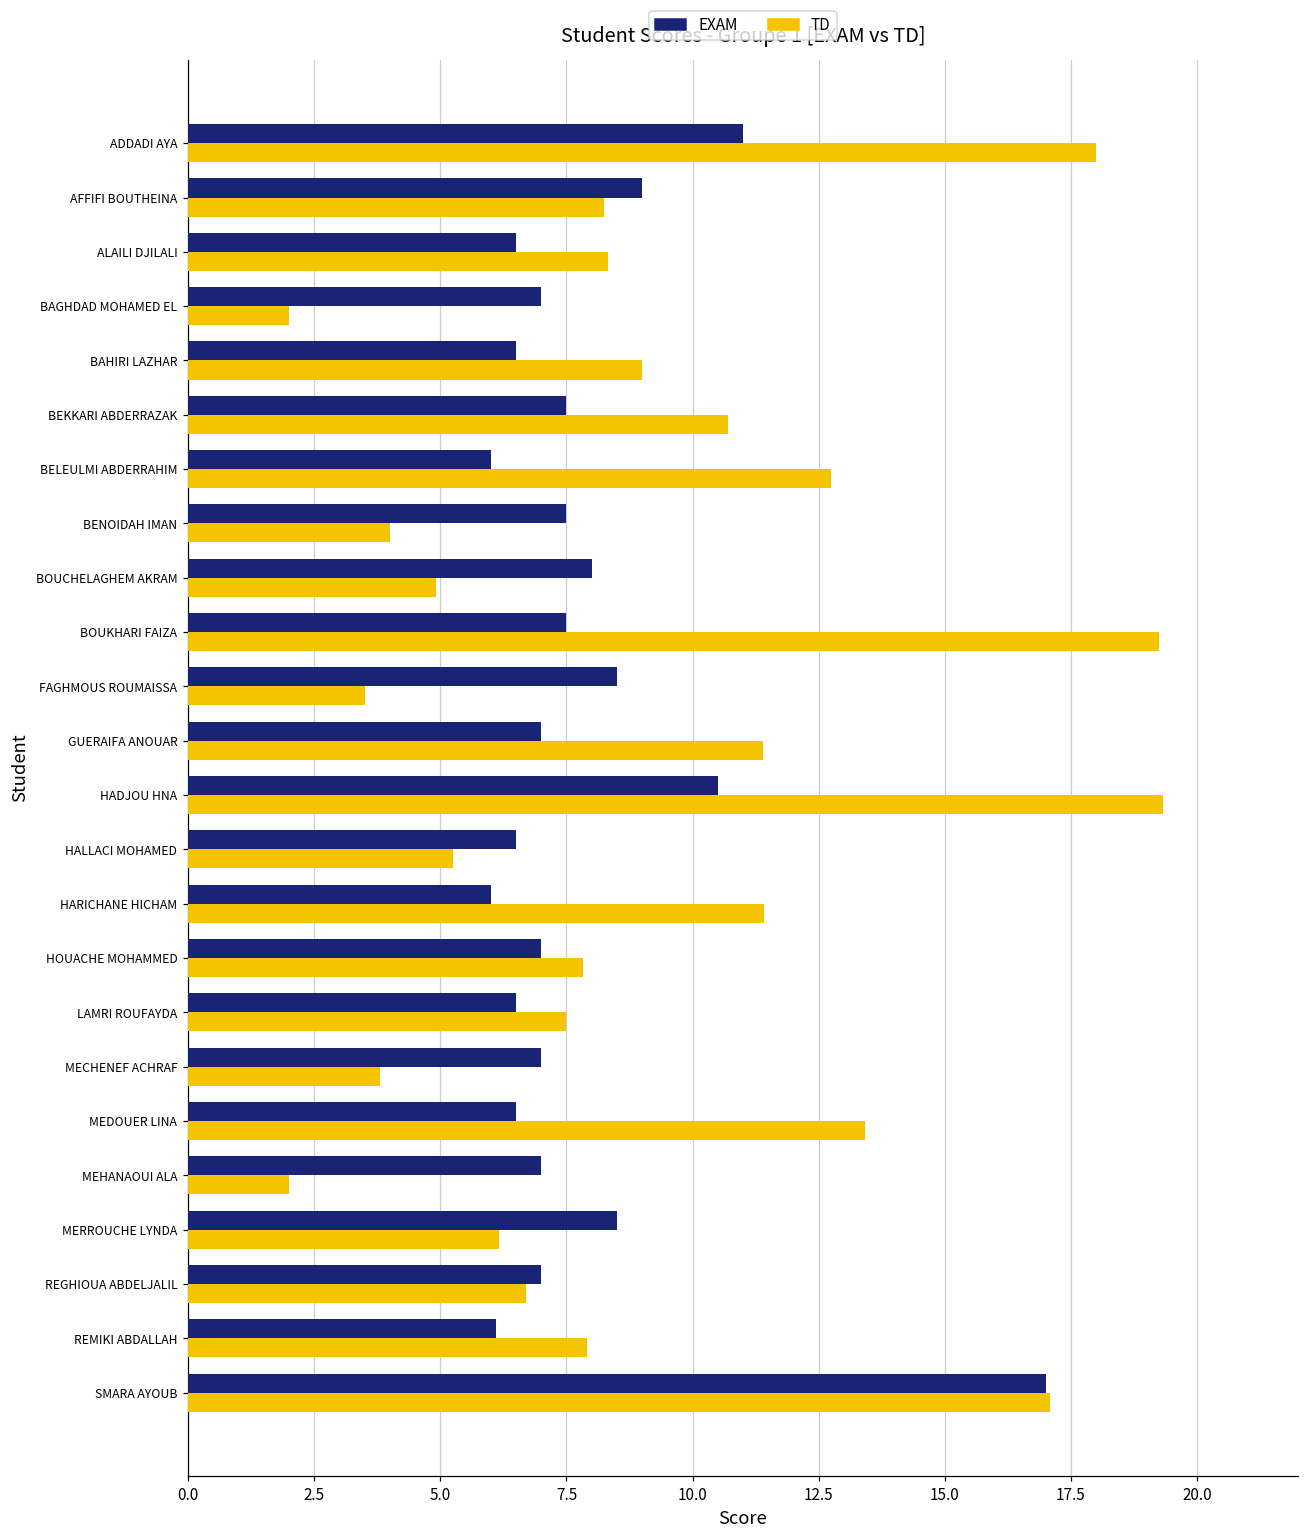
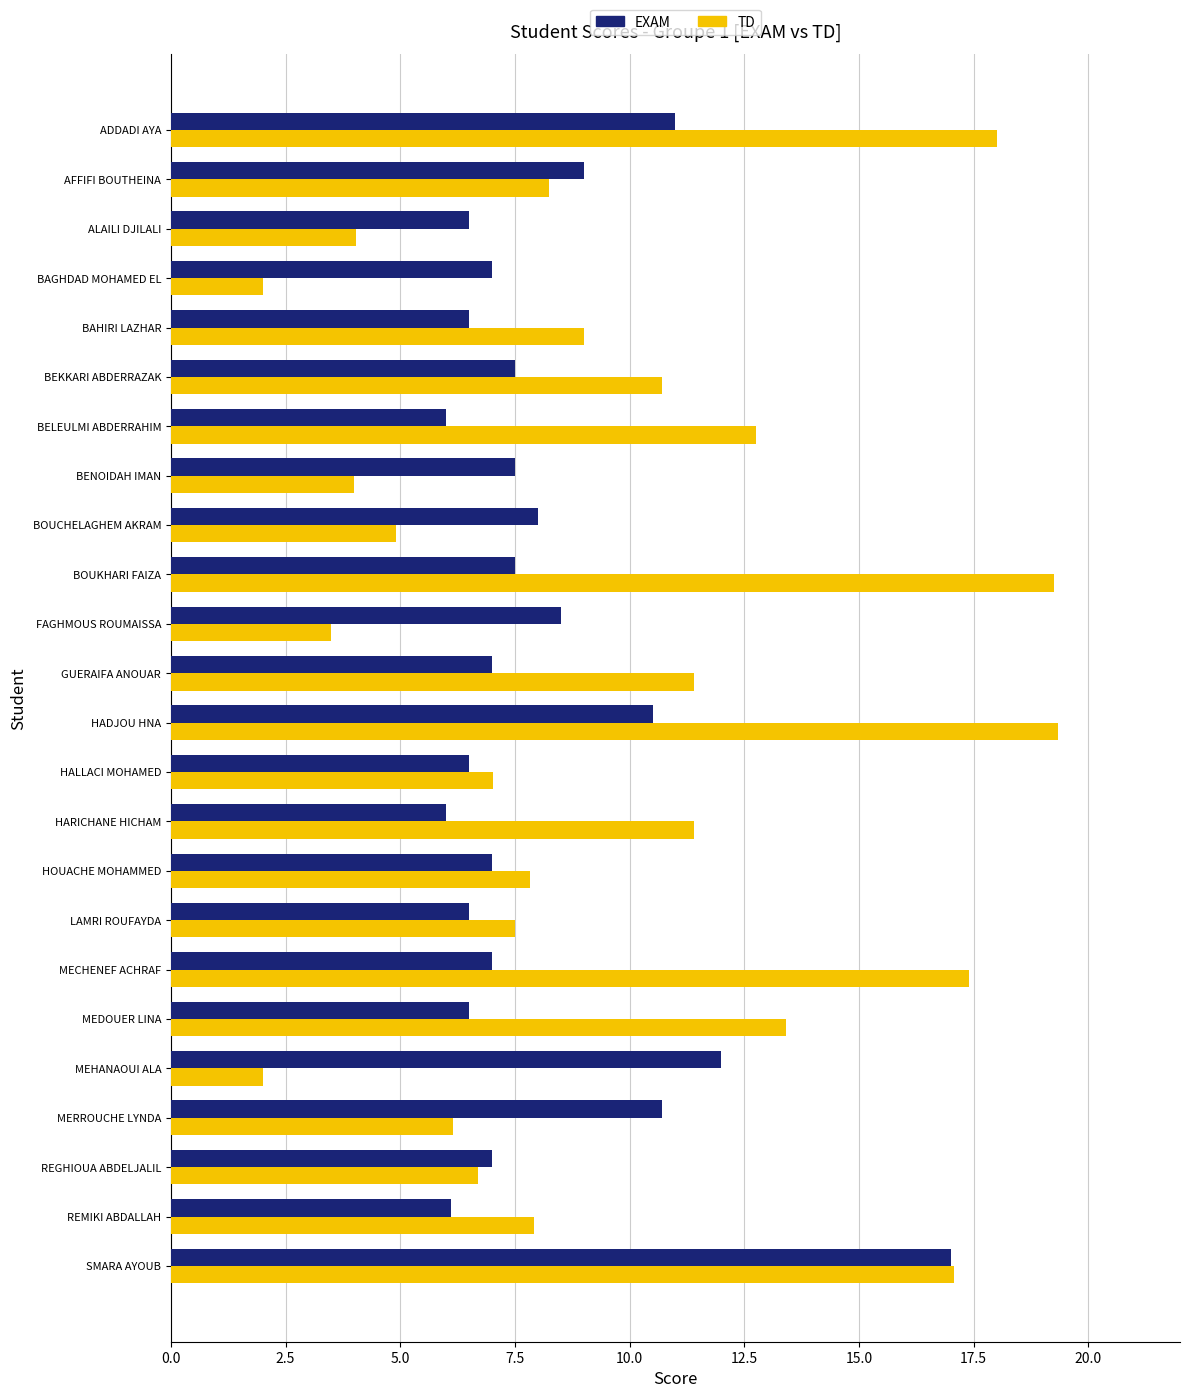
TD, ALAILI DJILALI: 8.3 -> 4.0
TD, HALLACI MOHAMED: 5.3 -> 7.0
TD, MECHENEF ACHRAF: 3.8 -> 17.4
EXAM, MEHANAOUI ALA: 7 -> 12
EXAM, MERROUCHE LYNDA: 8.5 -> 10.7
